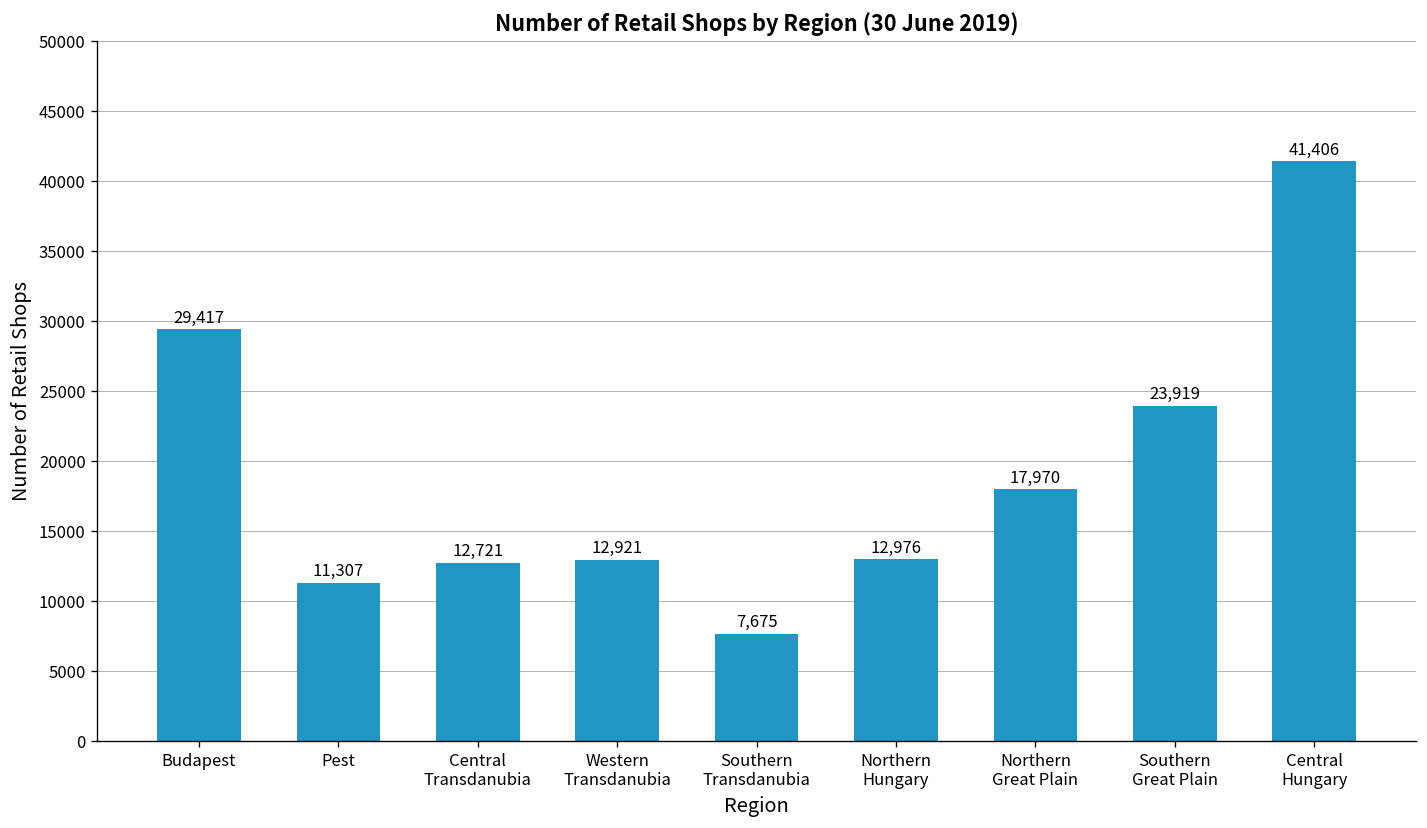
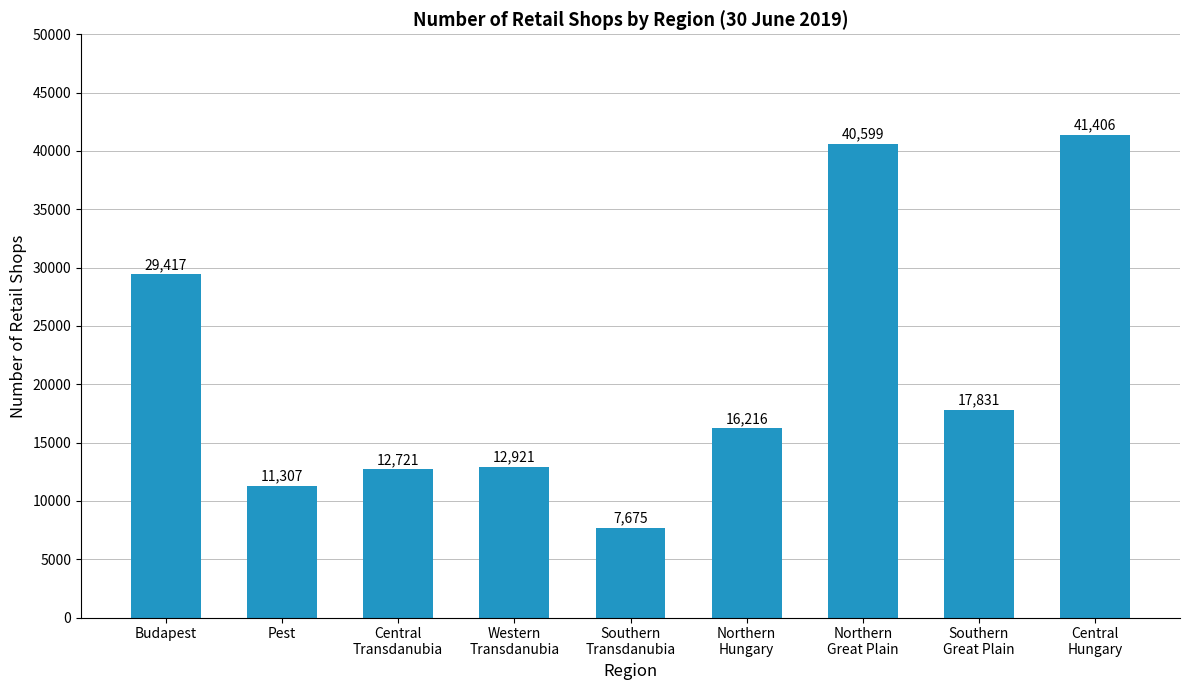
Northern Hungary: 12,976 -> 16,216
Northern Great Plain: 17,970 -> 40,599
Southern Great Plain: 23,919 -> 17,831
